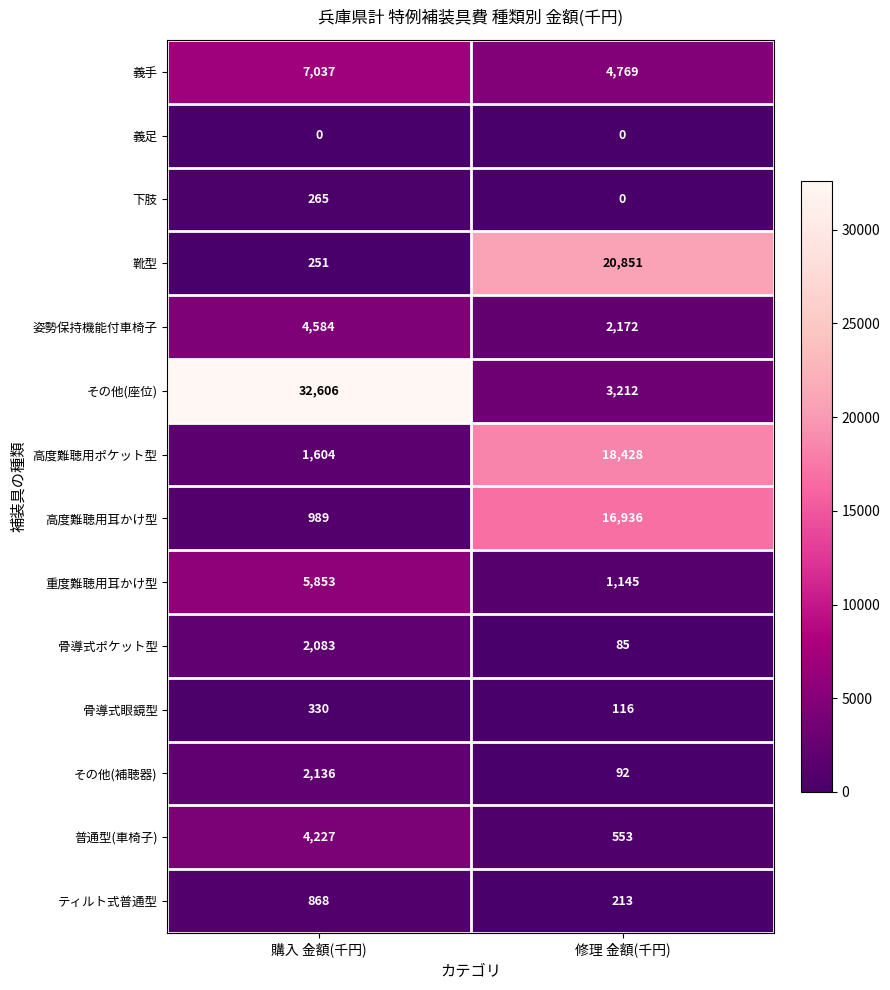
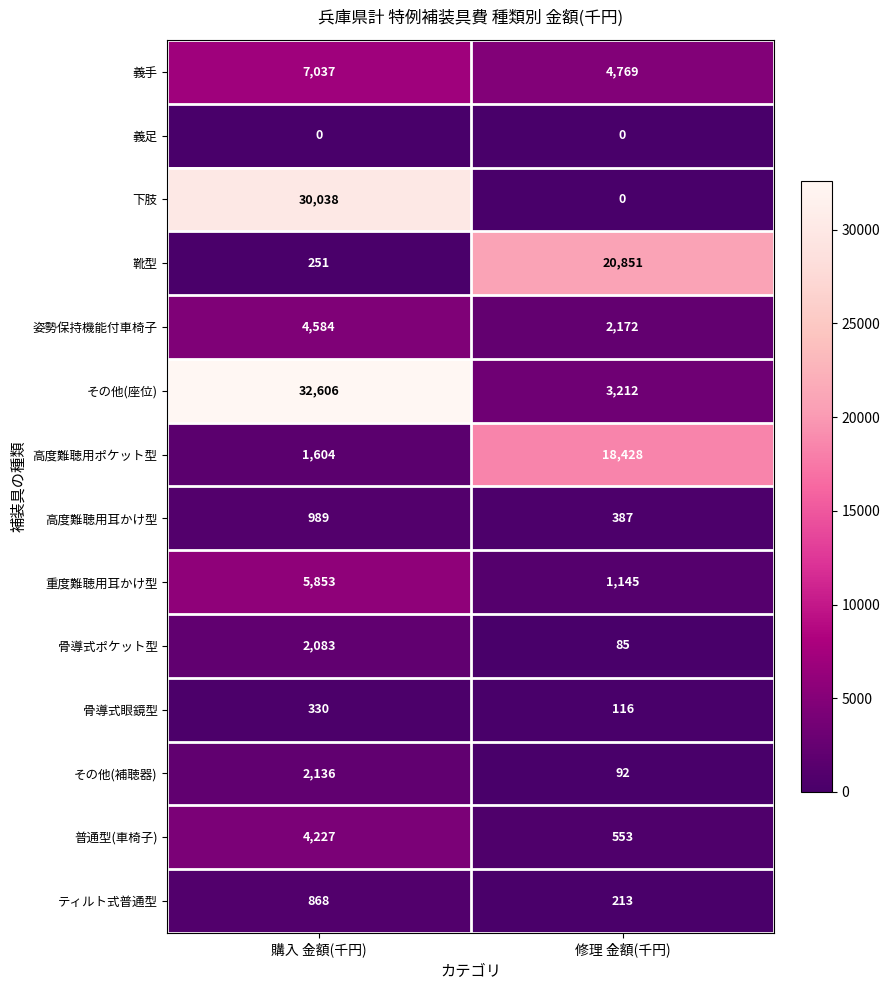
下肢, 購入 金額(千円): 265 -> 30,038
高度難聴用耳かけ型, 修理 金額(千円): 16,936 -> 387
